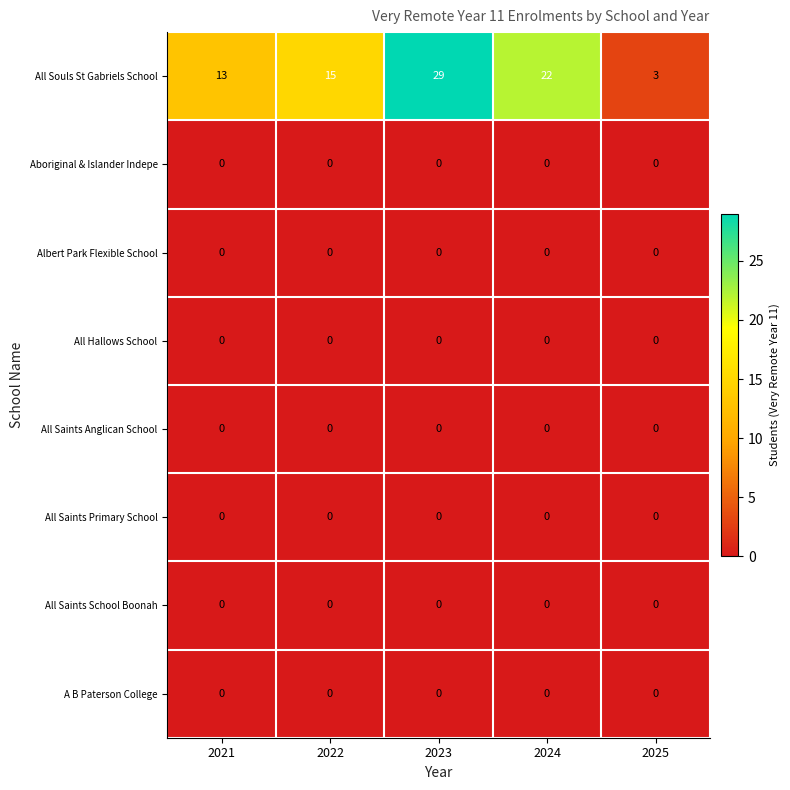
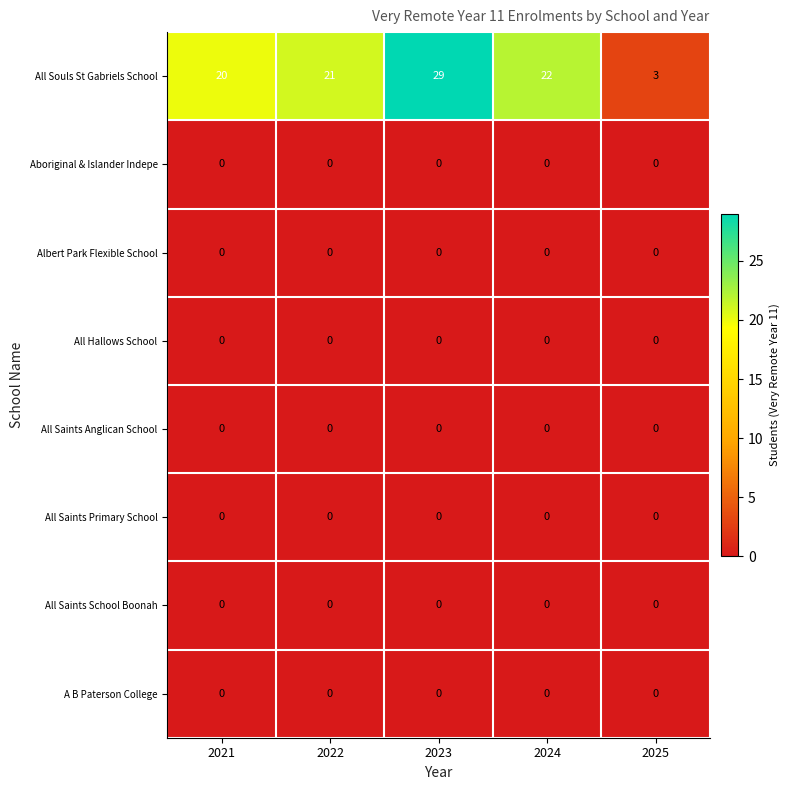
All Souls St Gabriels School, 2021: 13 -> 20
All Souls St Gabriels School, 2022: 15 -> 21
